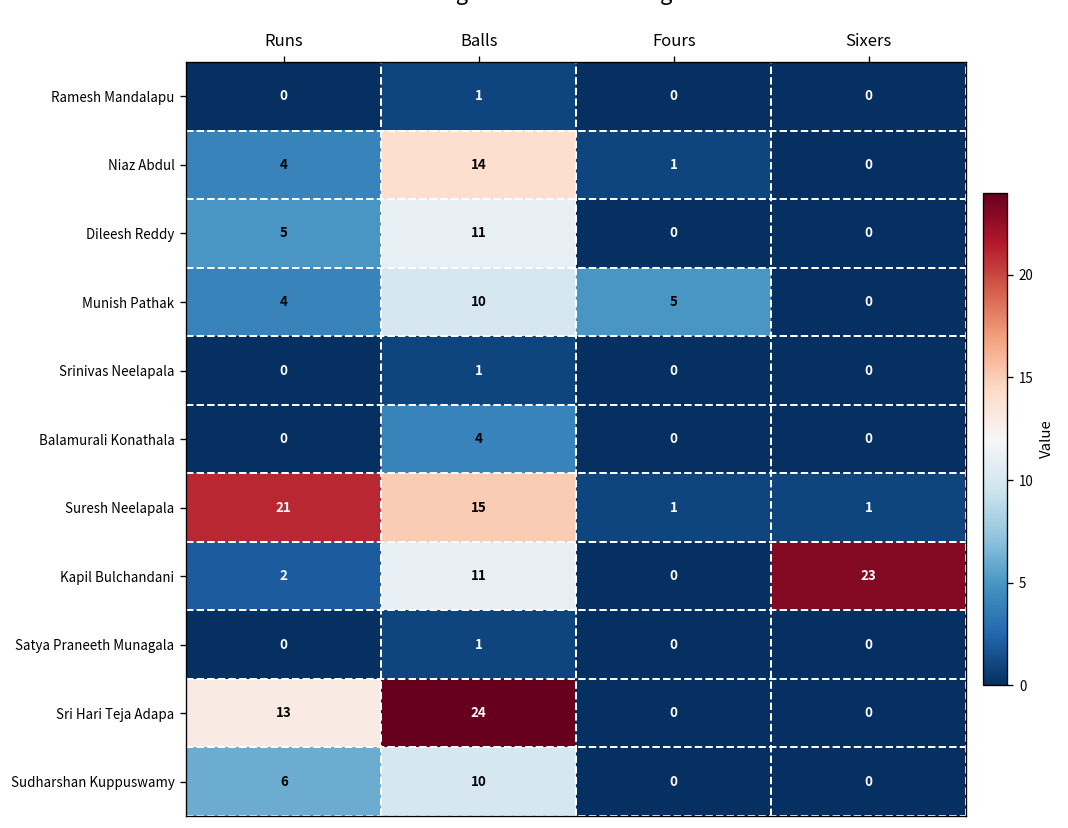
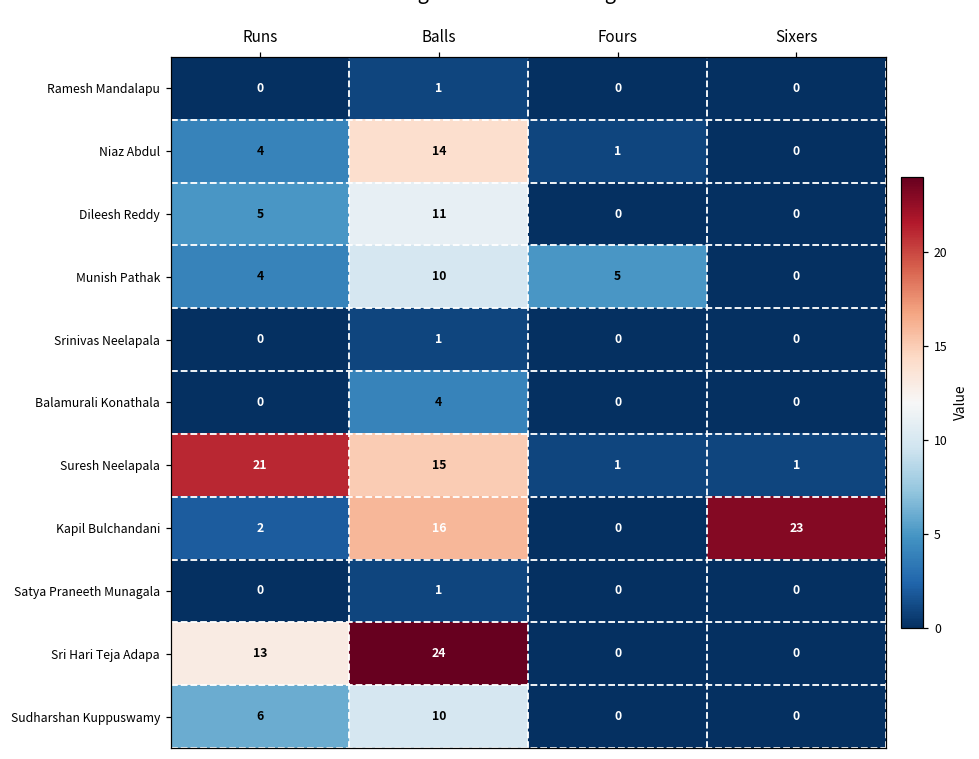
Kapil Bulchandani, Balls: 11 -> 16
